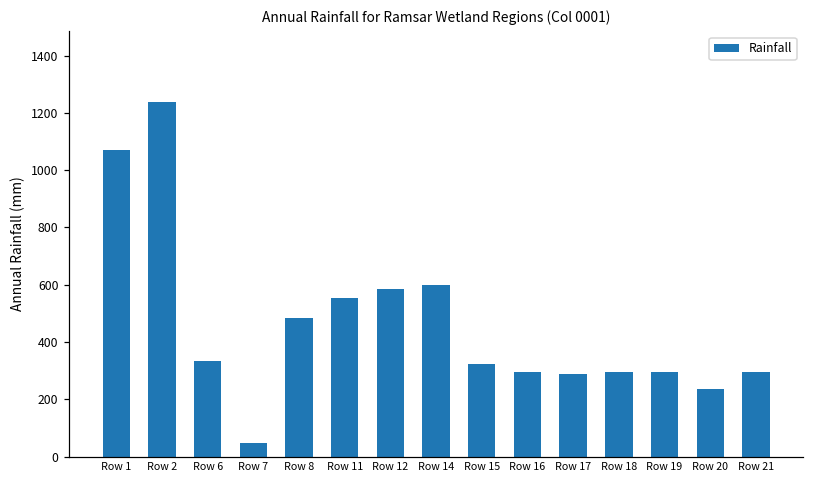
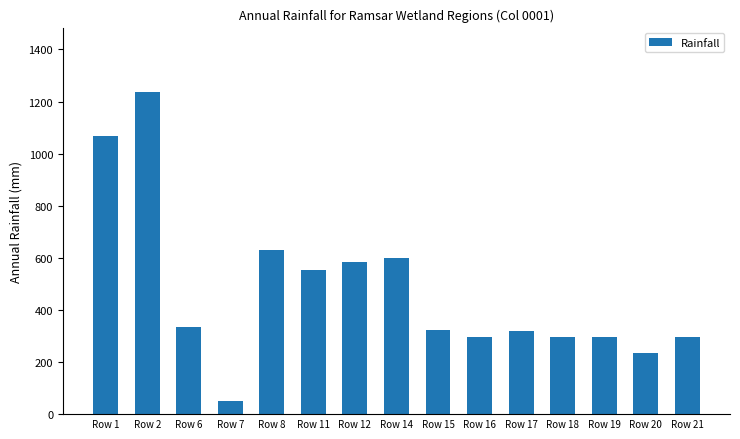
Row 8: 480 -> 630
Row 17: 290 -> 320
